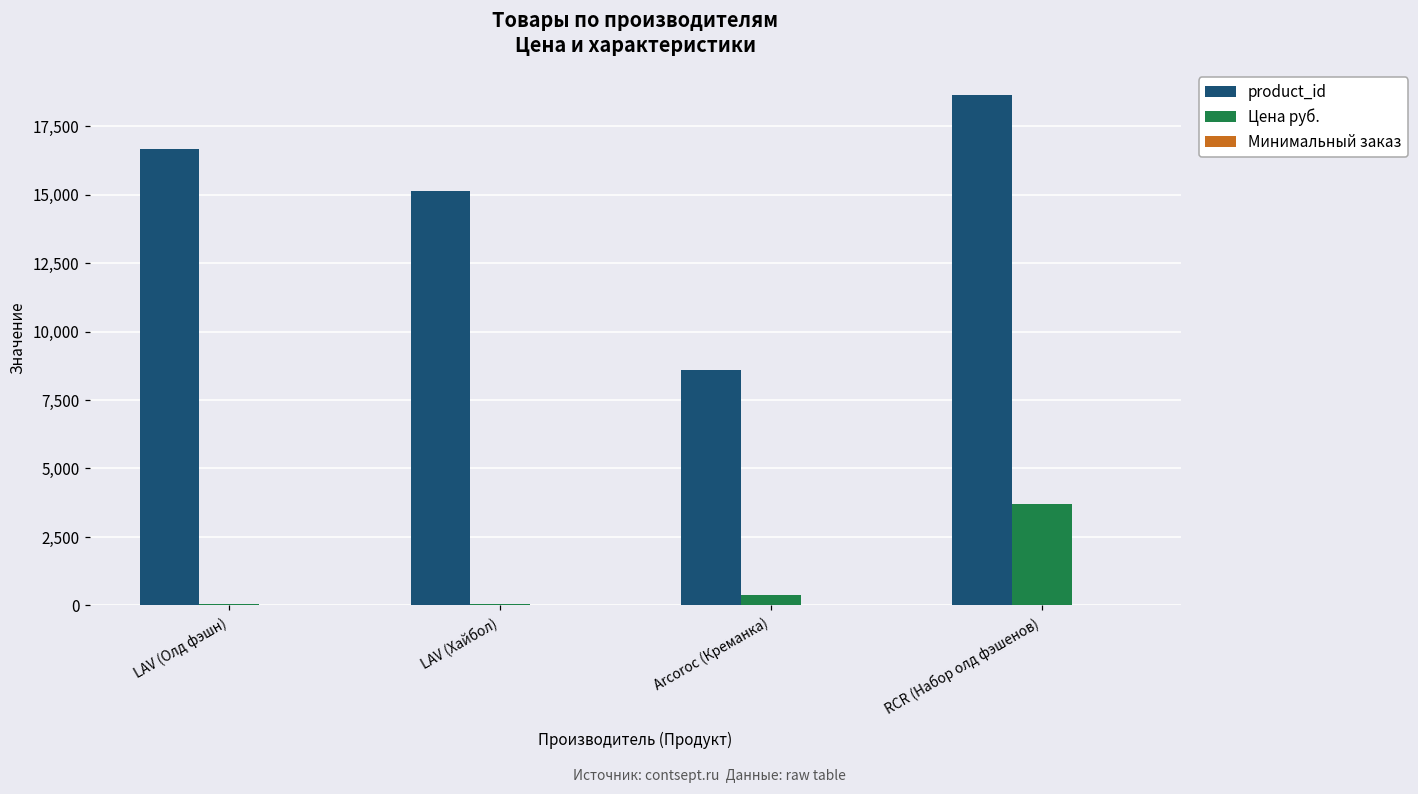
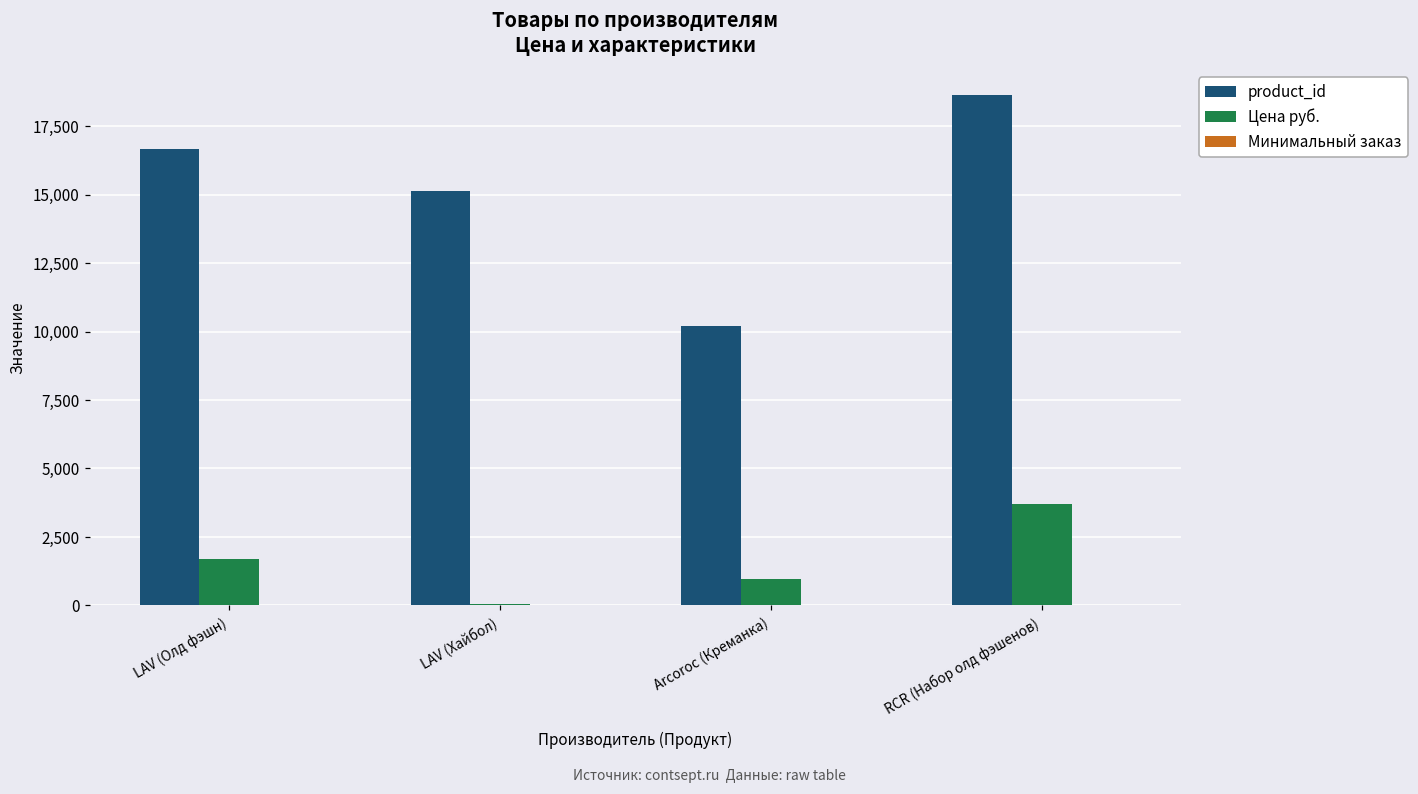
Цена руб., LAV (Олд фэшн): 100 -> 1,700
product_id, Arcoroc (Креманка): 8,600 -> 10,200
Цена руб., Arcoroc (Креманка): 400 -> 900
